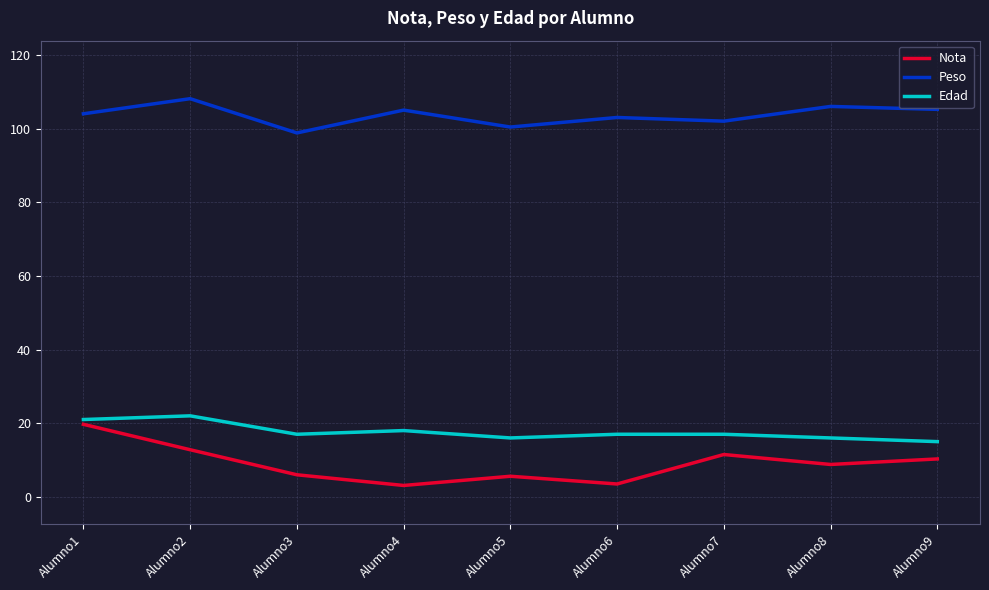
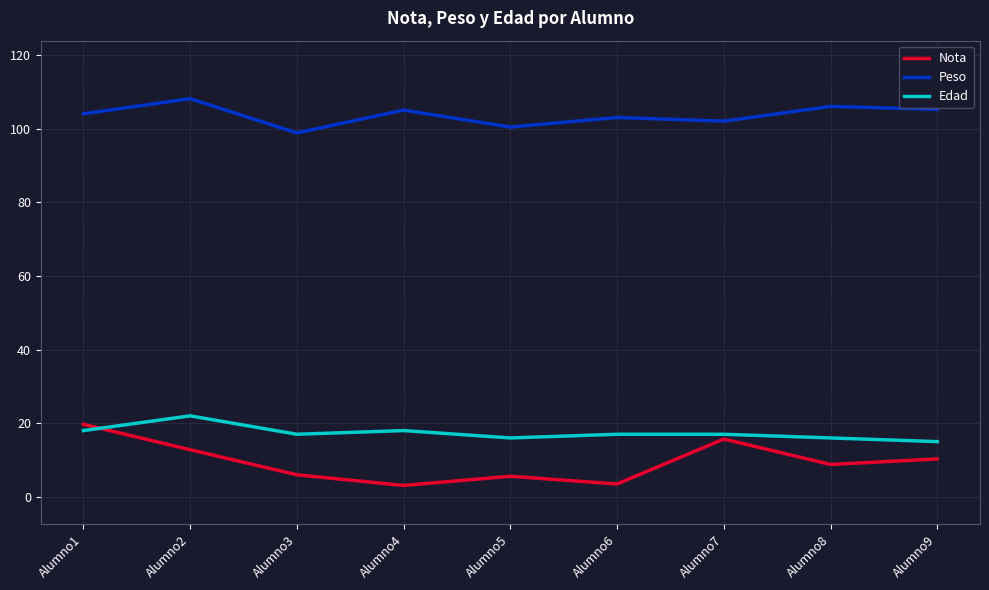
Edad, Alumno1: 21 -> 18
Nota, Alumno7: 12 -> 16
